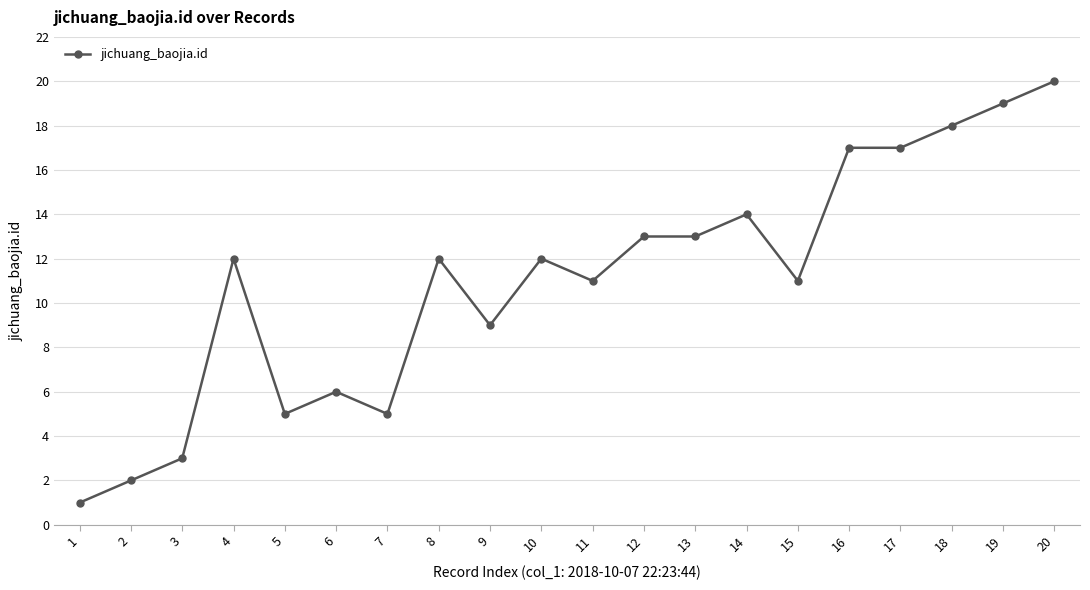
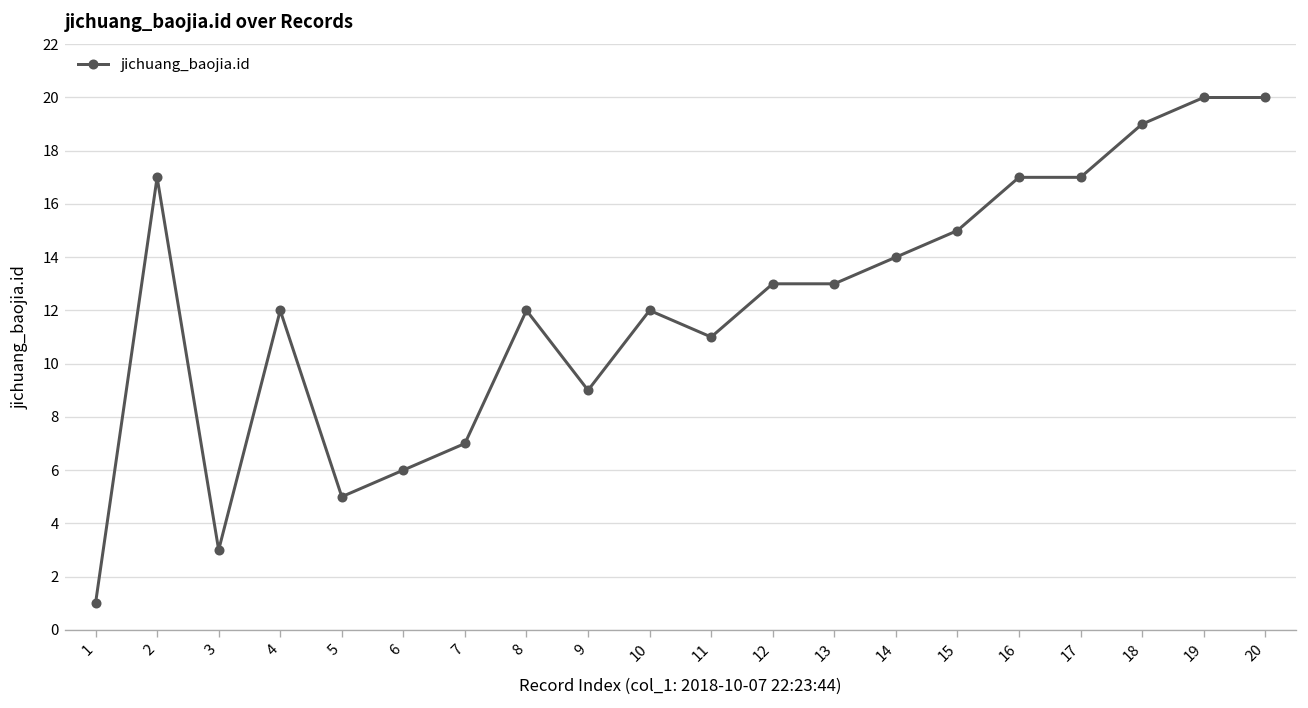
2: 2 -> 17
7: 5 -> 7
15: 11 -> 15
18: 18 -> 19
19: 19 -> 20
